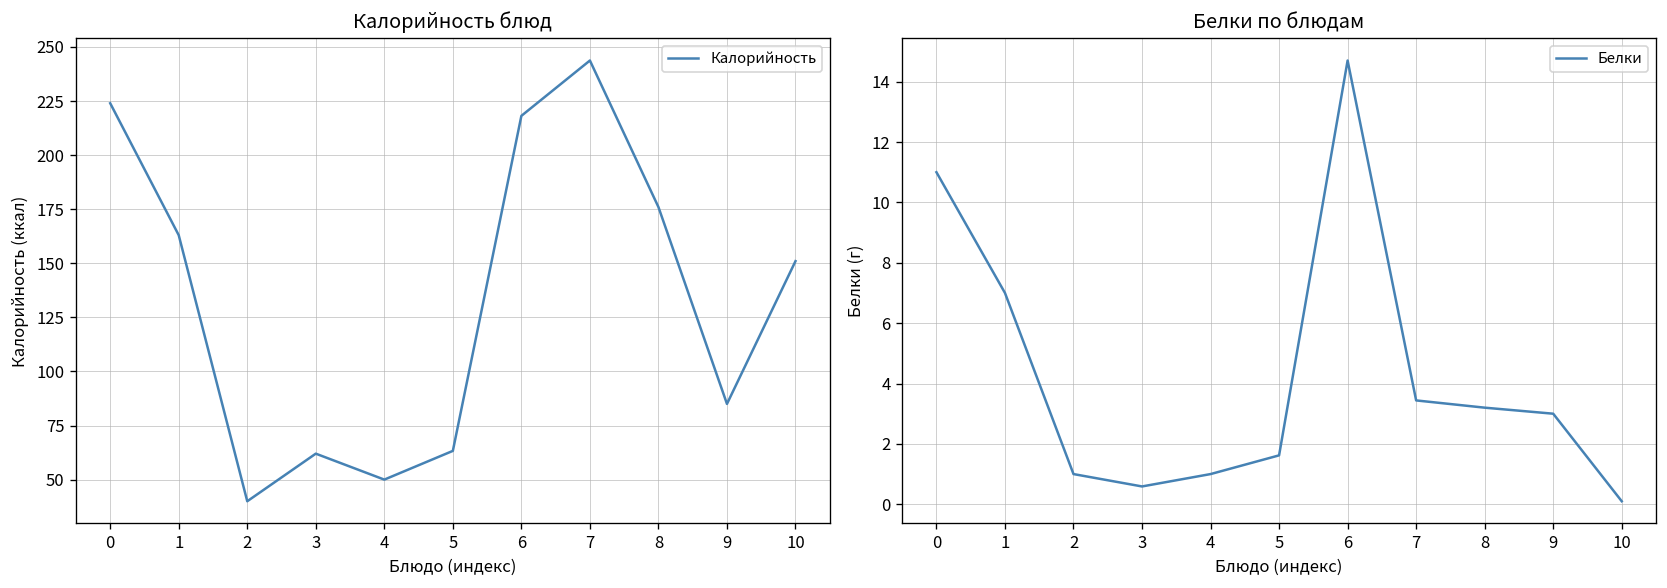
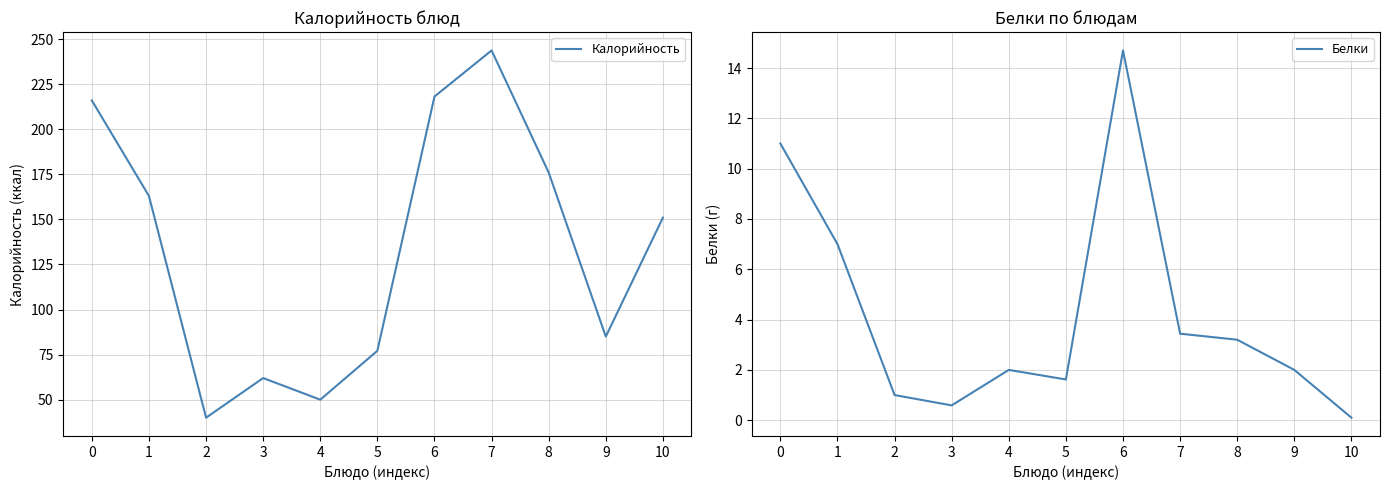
Калорийность блюд, 0: 224 -> 216
Калорийность блюд, 5: 63 -> 77
Белки по блюдам, 4: 1 -> 2
Белки по блюдам, 9: 3 -> 2
